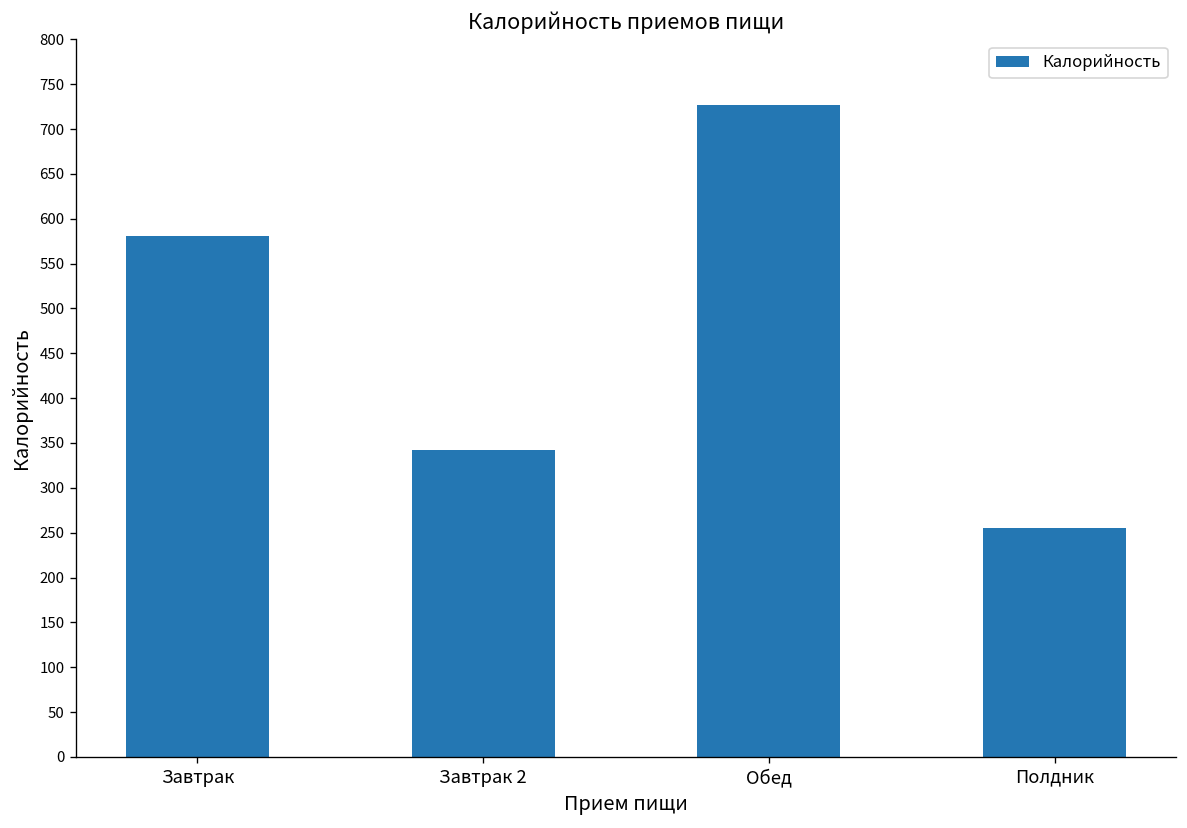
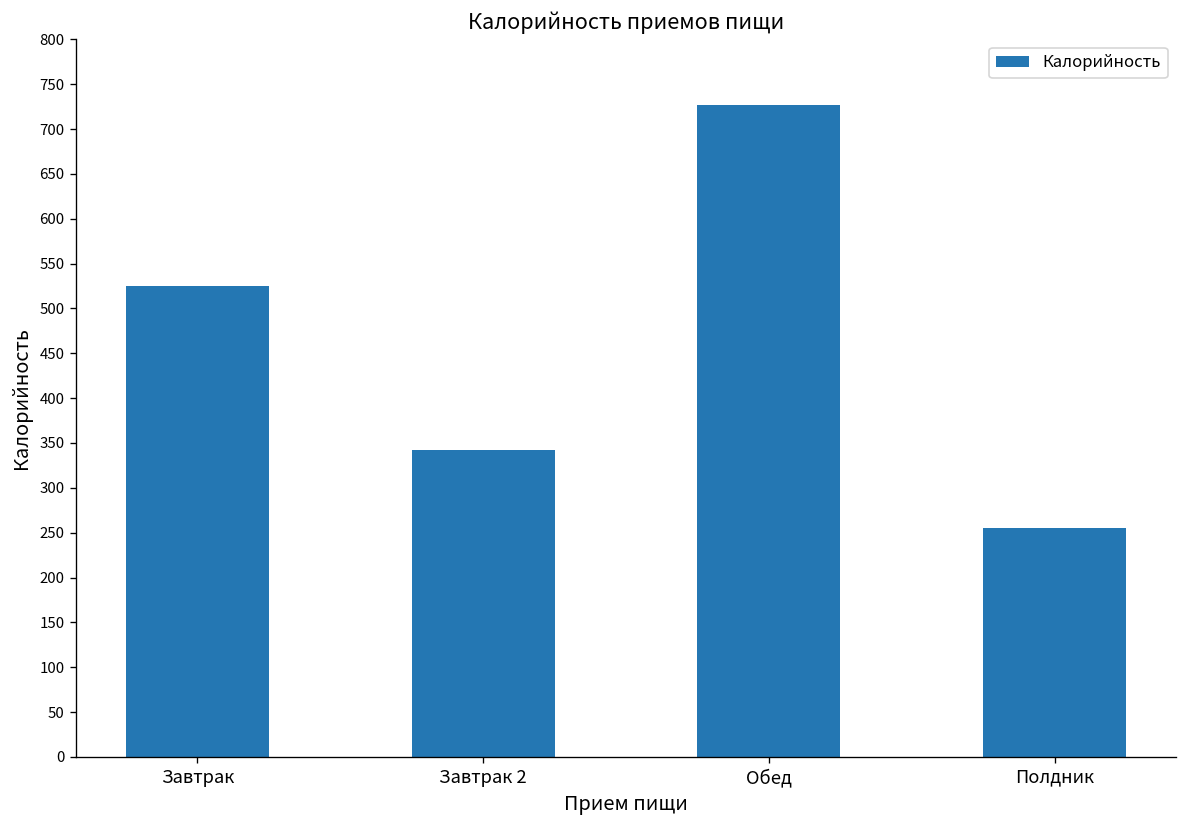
Завтрак: 580 -> 530
